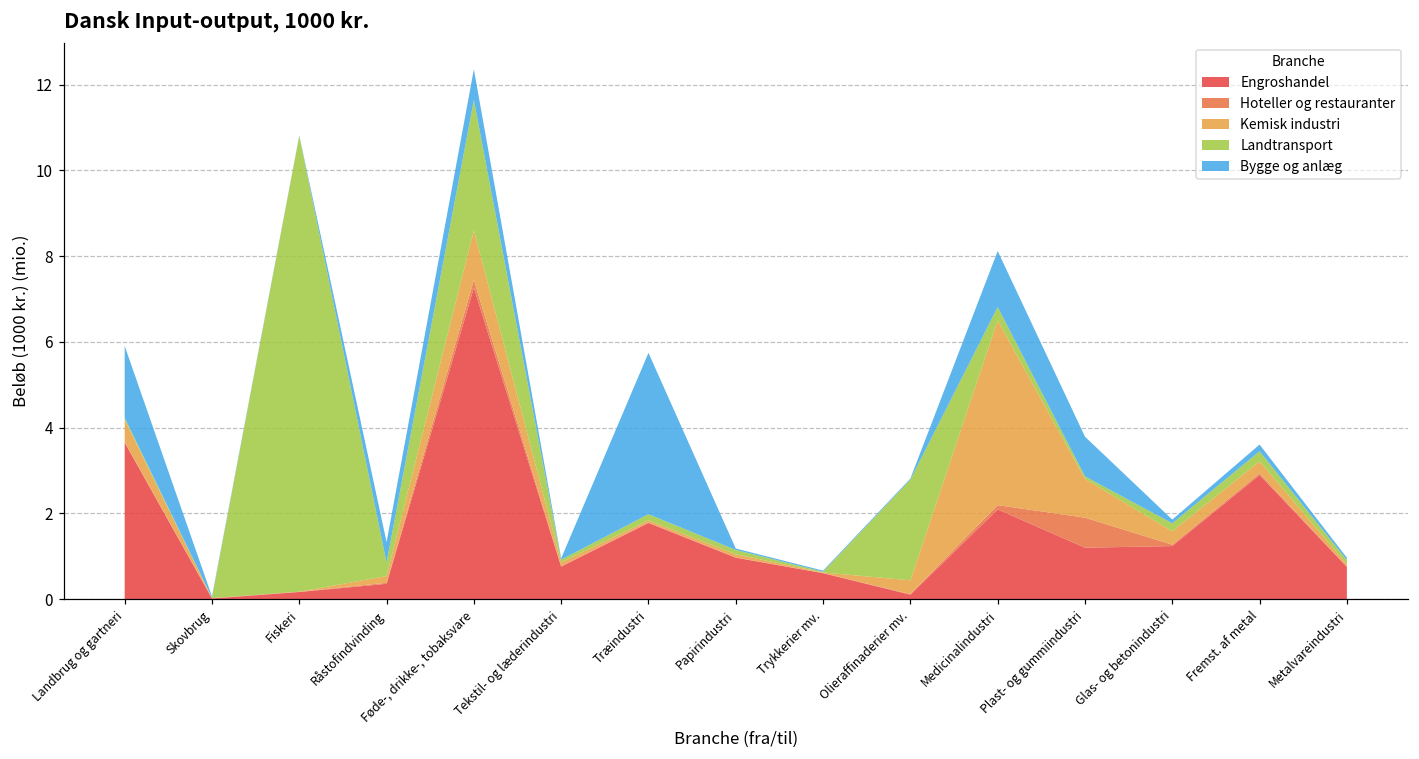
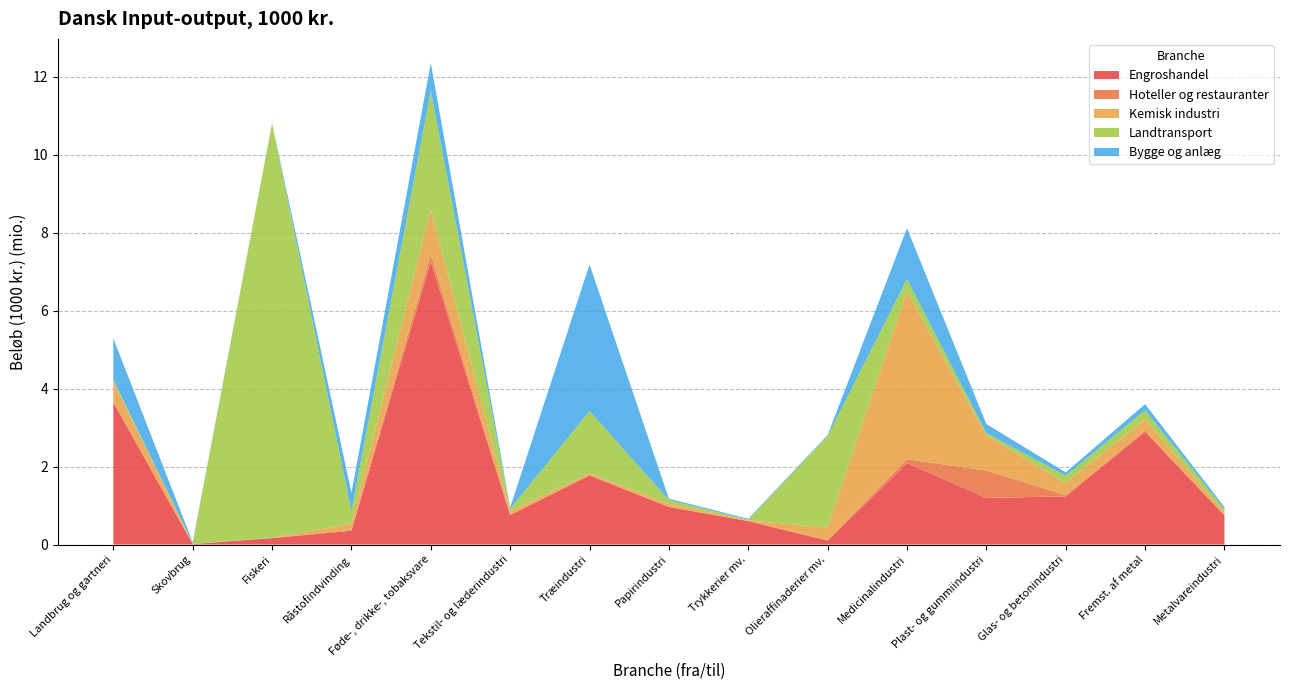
Bygge og anlæg, Landbrug og gartneri: 1.7 -> 1.1
Landtransport, Træindustri: 0.1 -> 1.6
Bygge og anlæg, Plast- og gummiindustri: 0.9 -> 0.2
